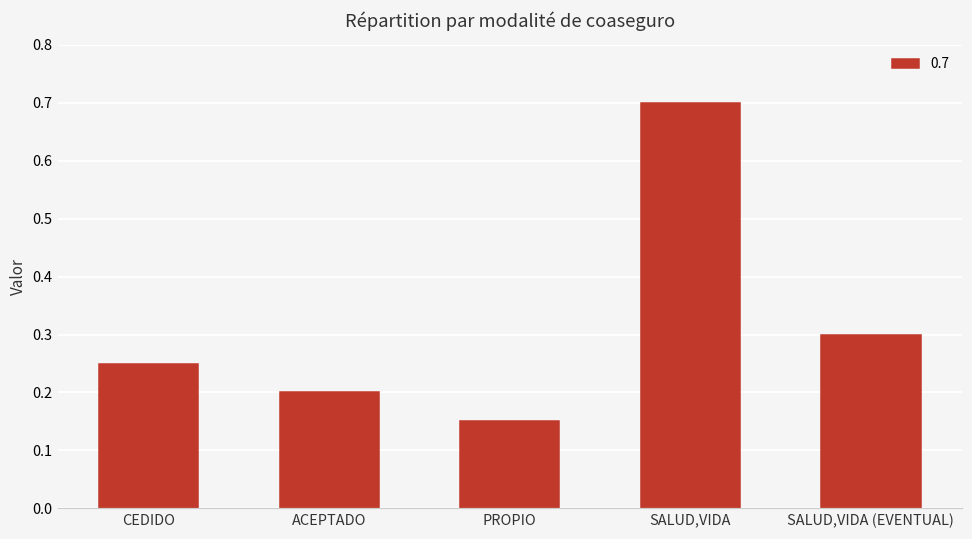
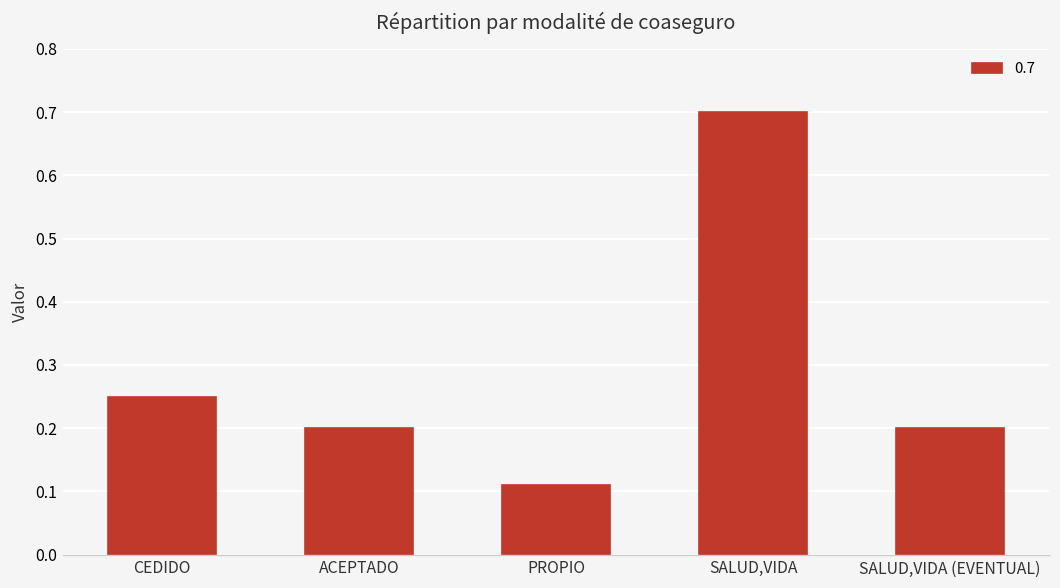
PROPIO: 0.15 -> 0.11
SALUD,VIDA (EVENTUAL): 0.3 -> 0.2
